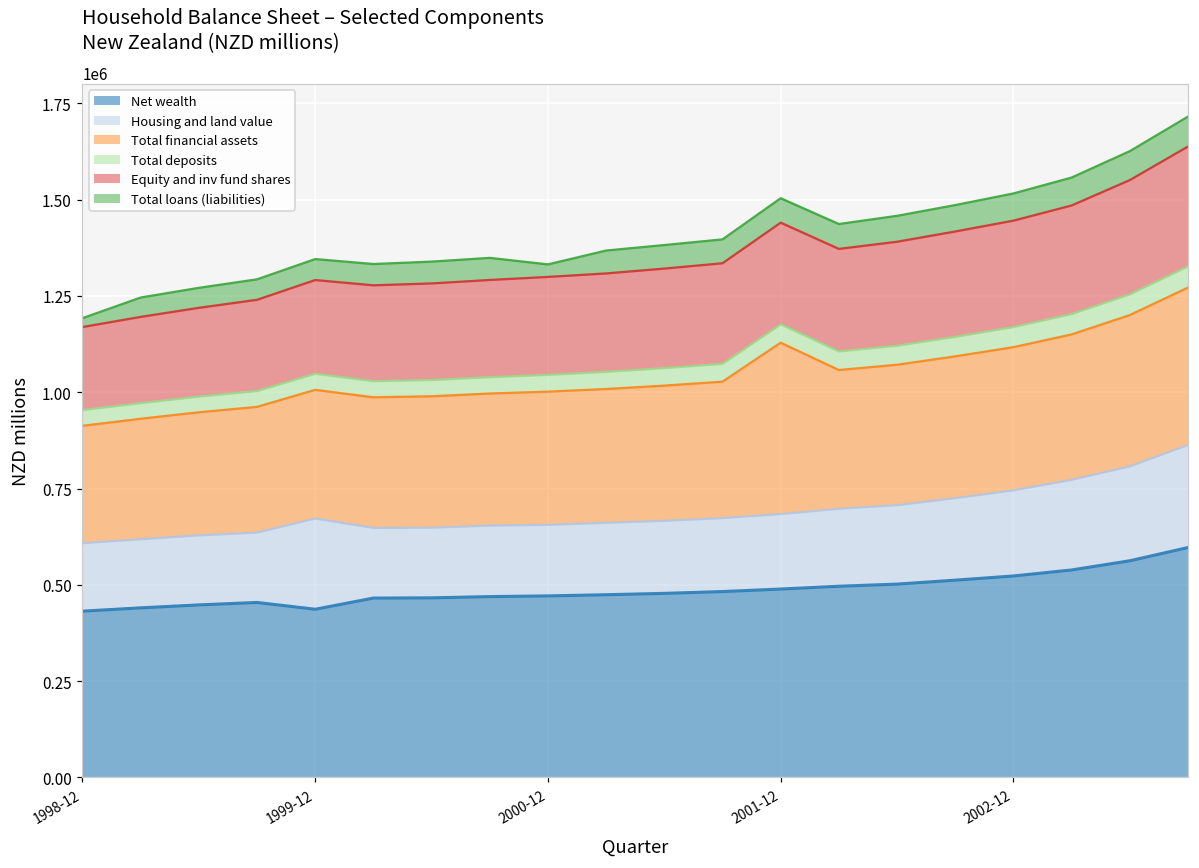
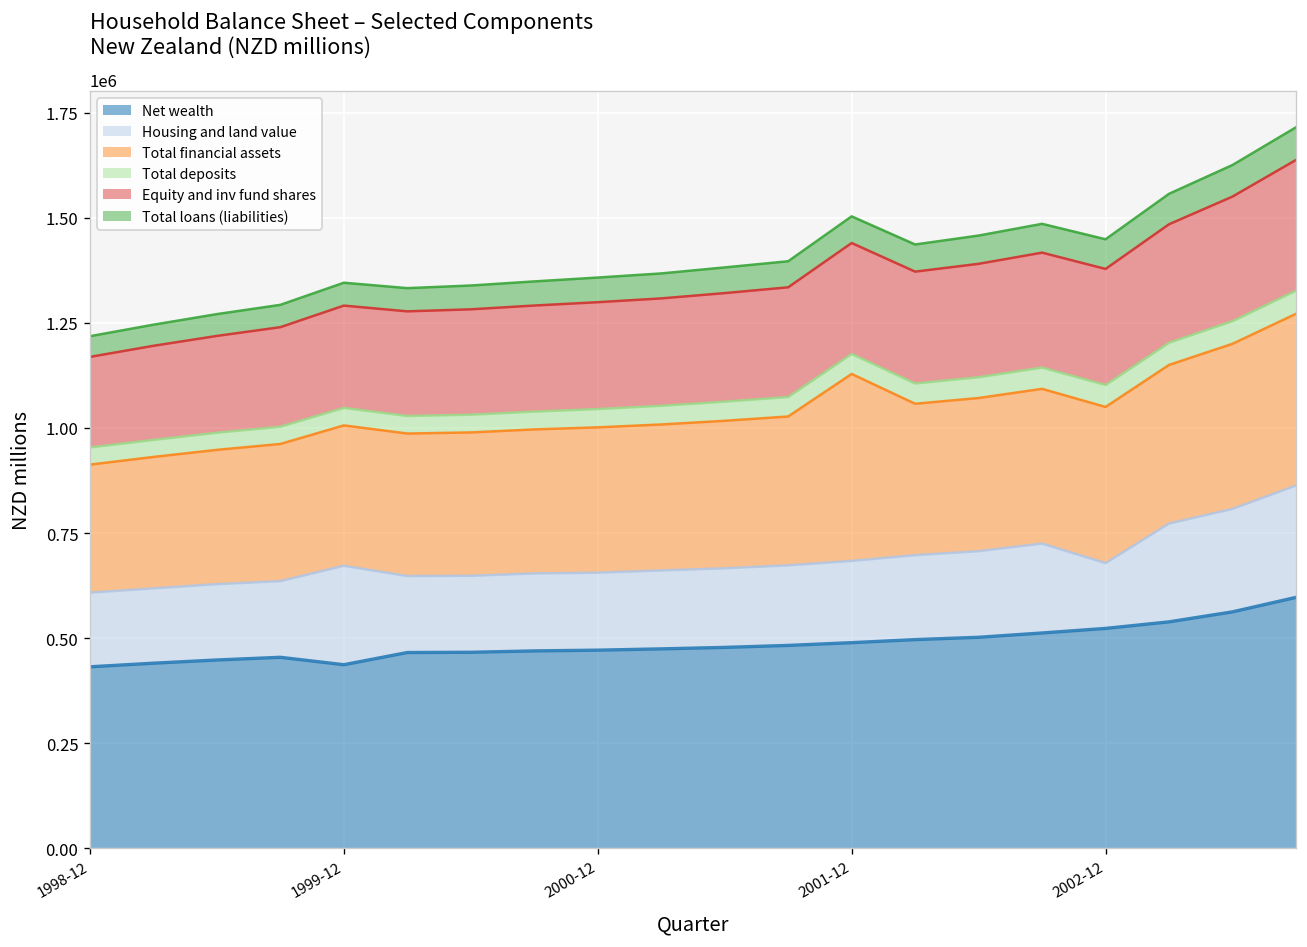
Total loans (liabilities), 1998-12: 20000 -> 50000
Total loans (liabilities), 2000-12: 30000 -> 60000
Housing and land value, 2002-12: 220000 -> 160000
